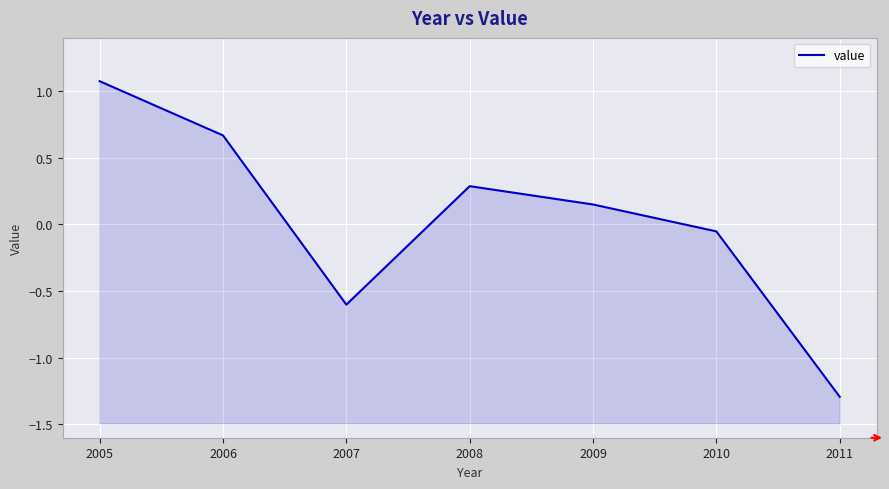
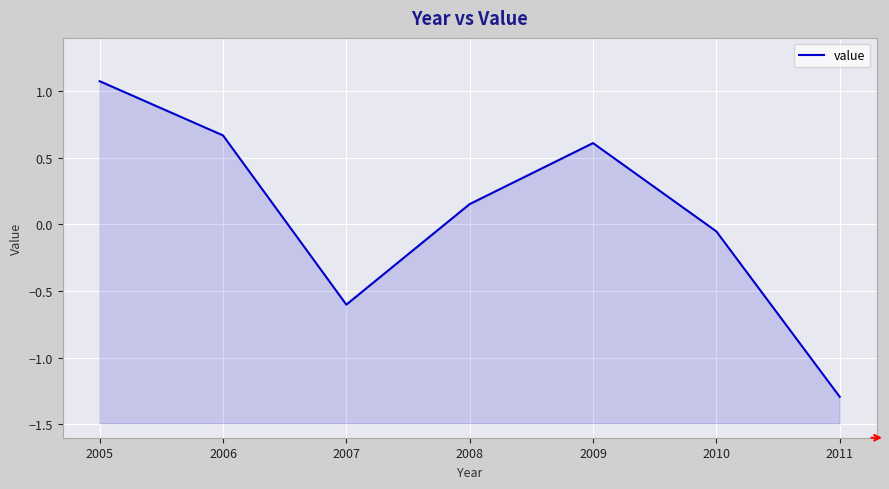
2008: 0.29 -> 0.15
2009: 0.15 -> 0.61
